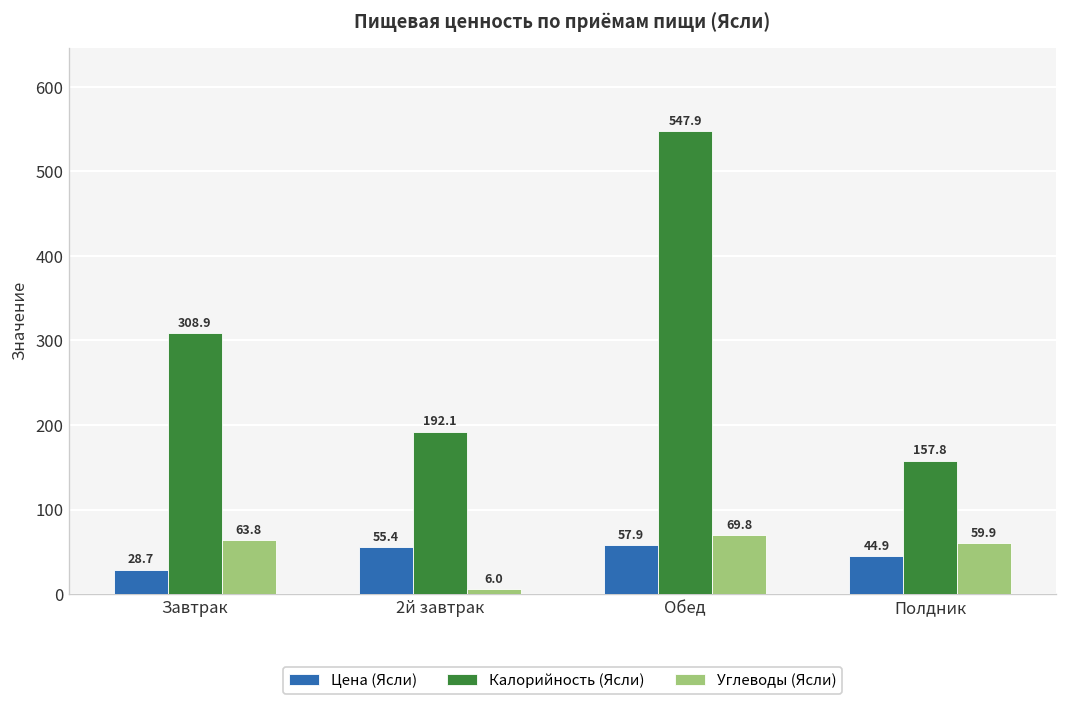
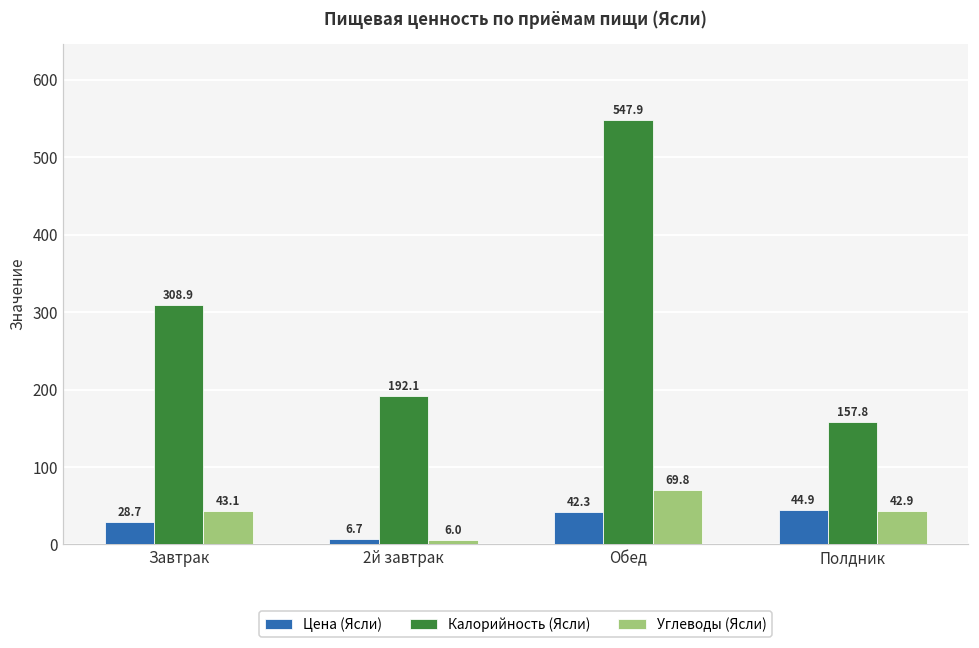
Углеводы (Ясли), Завтрак: 63.8 -> 43.1
Цена (Ясли), 2й завтрак: 55.4 -> 6.7
Цена (Ясли), Обед: 57.9 -> 42.3
Углеводы (Ясли), Полдник: 59.9 -> 42.9
